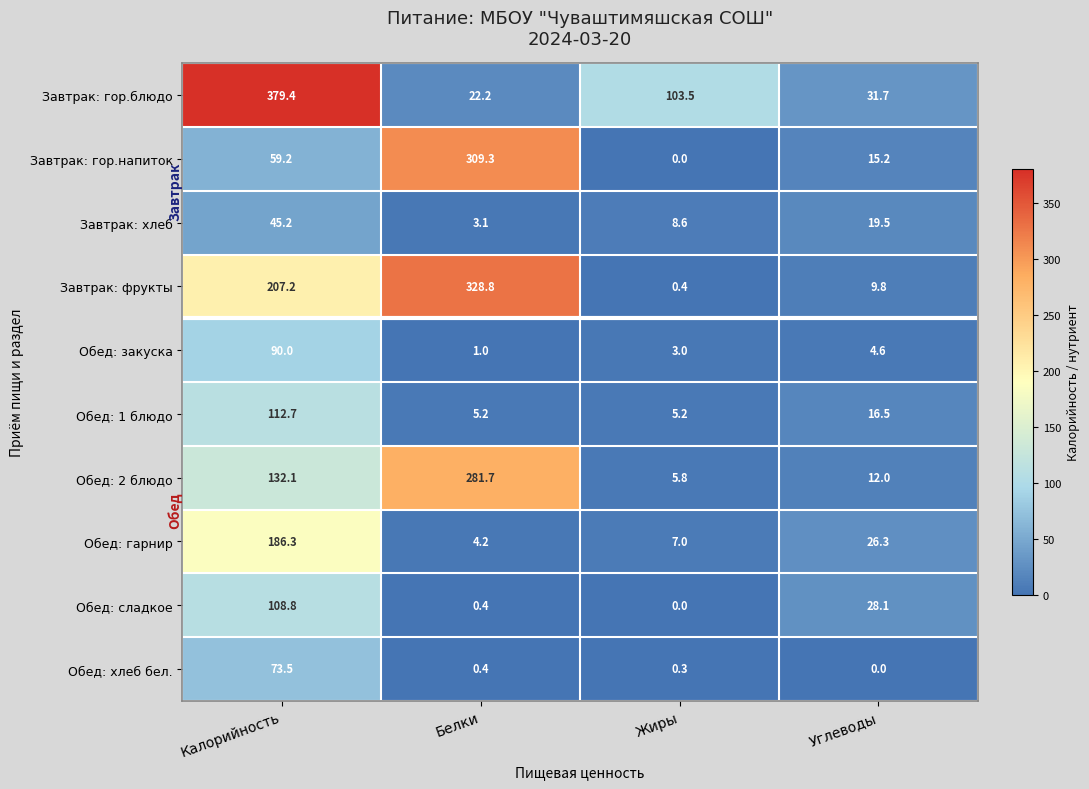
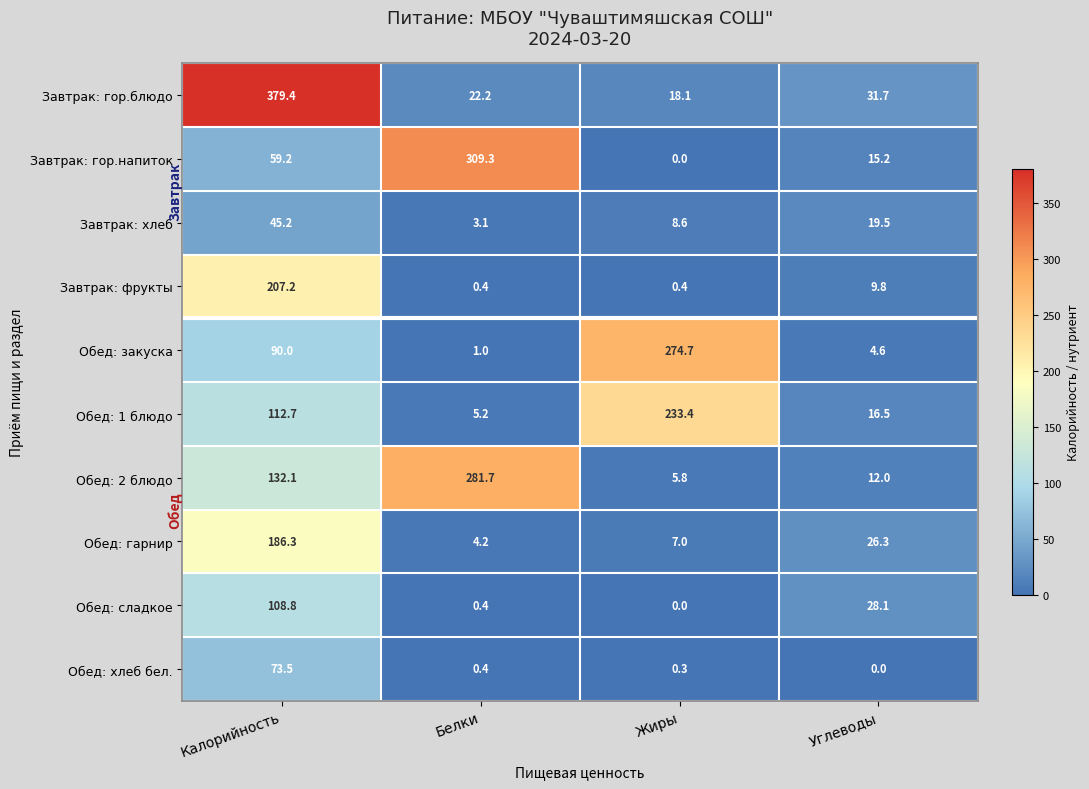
Завтрак: гор.блюдо, Жиры: 103.5 -> 18.1
Завтрак: фрукты, Белки: 328.8 -> 0.4
Обед: закуска, Жиры: 3.0 -> 274.7
Обед: 1 блюдо, Жиры: 5.2 -> 233.4
